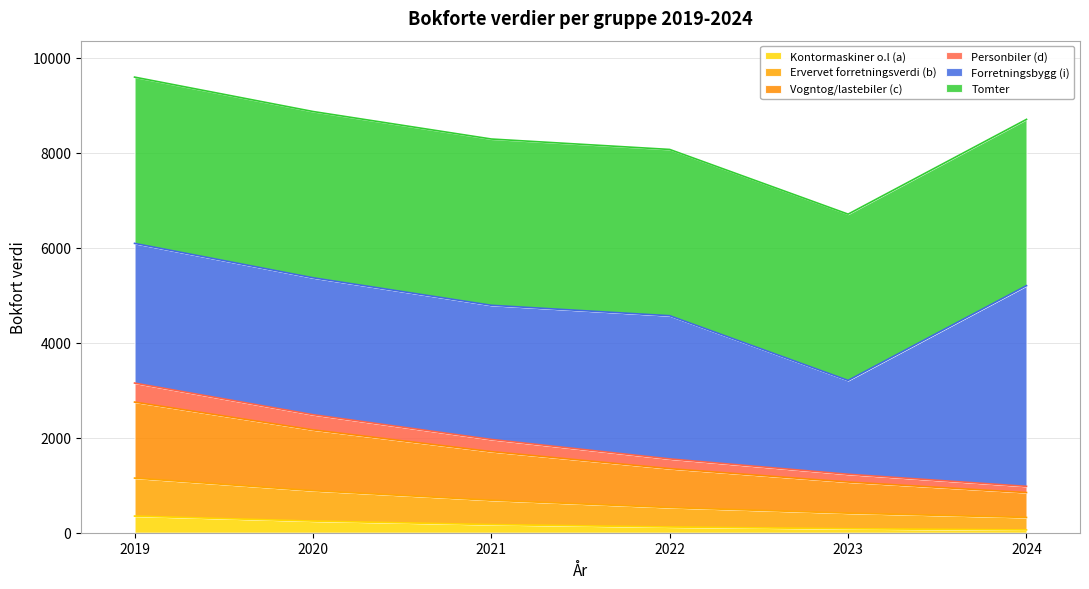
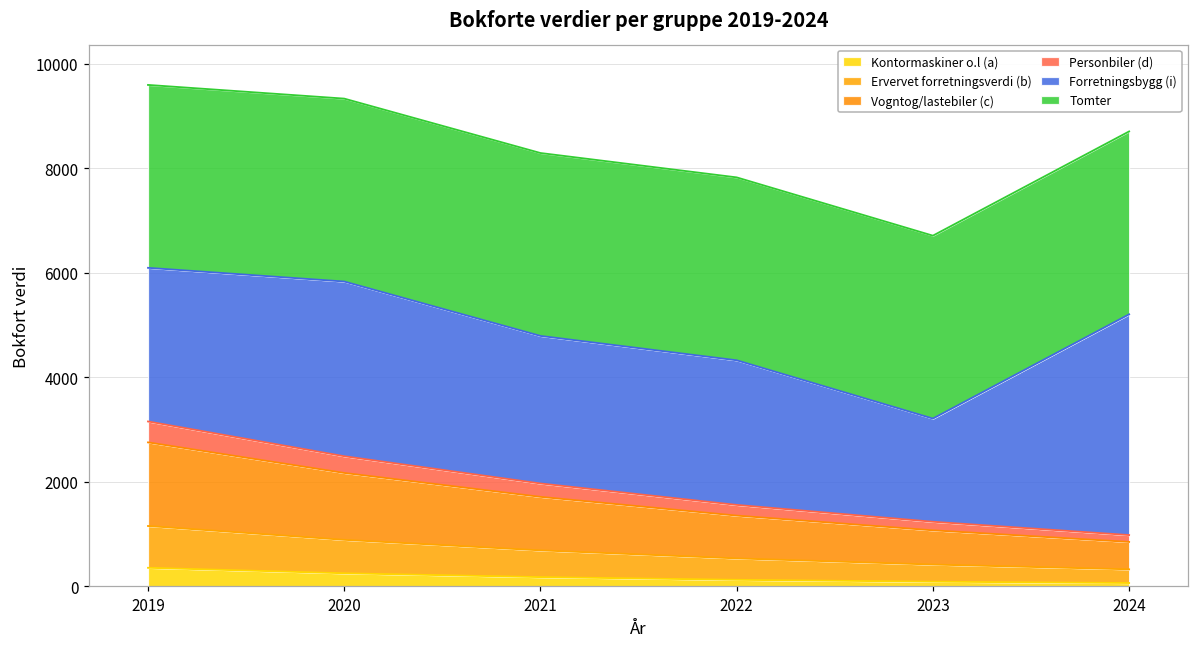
Forretningsbygg (i), 2020: 2900 -> 3300
Forretningsbygg (i), 2022: 3000 -> 2800
